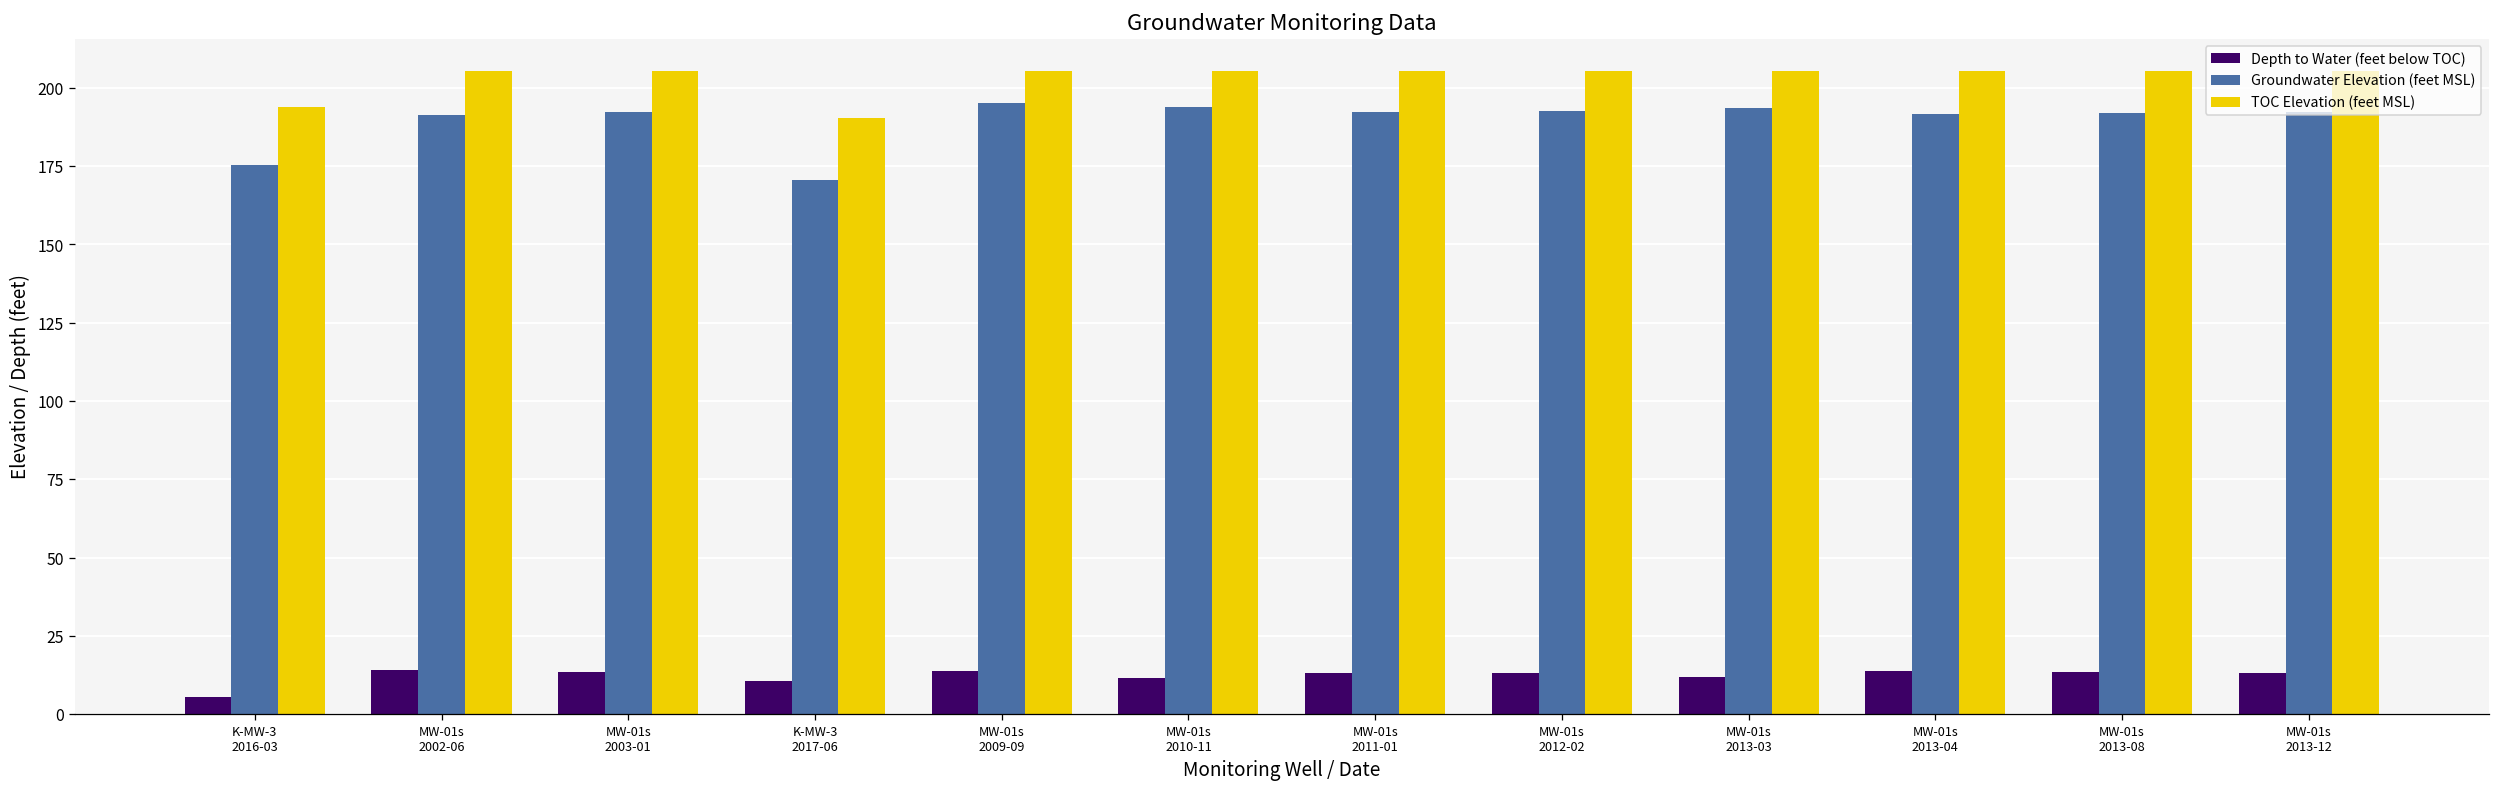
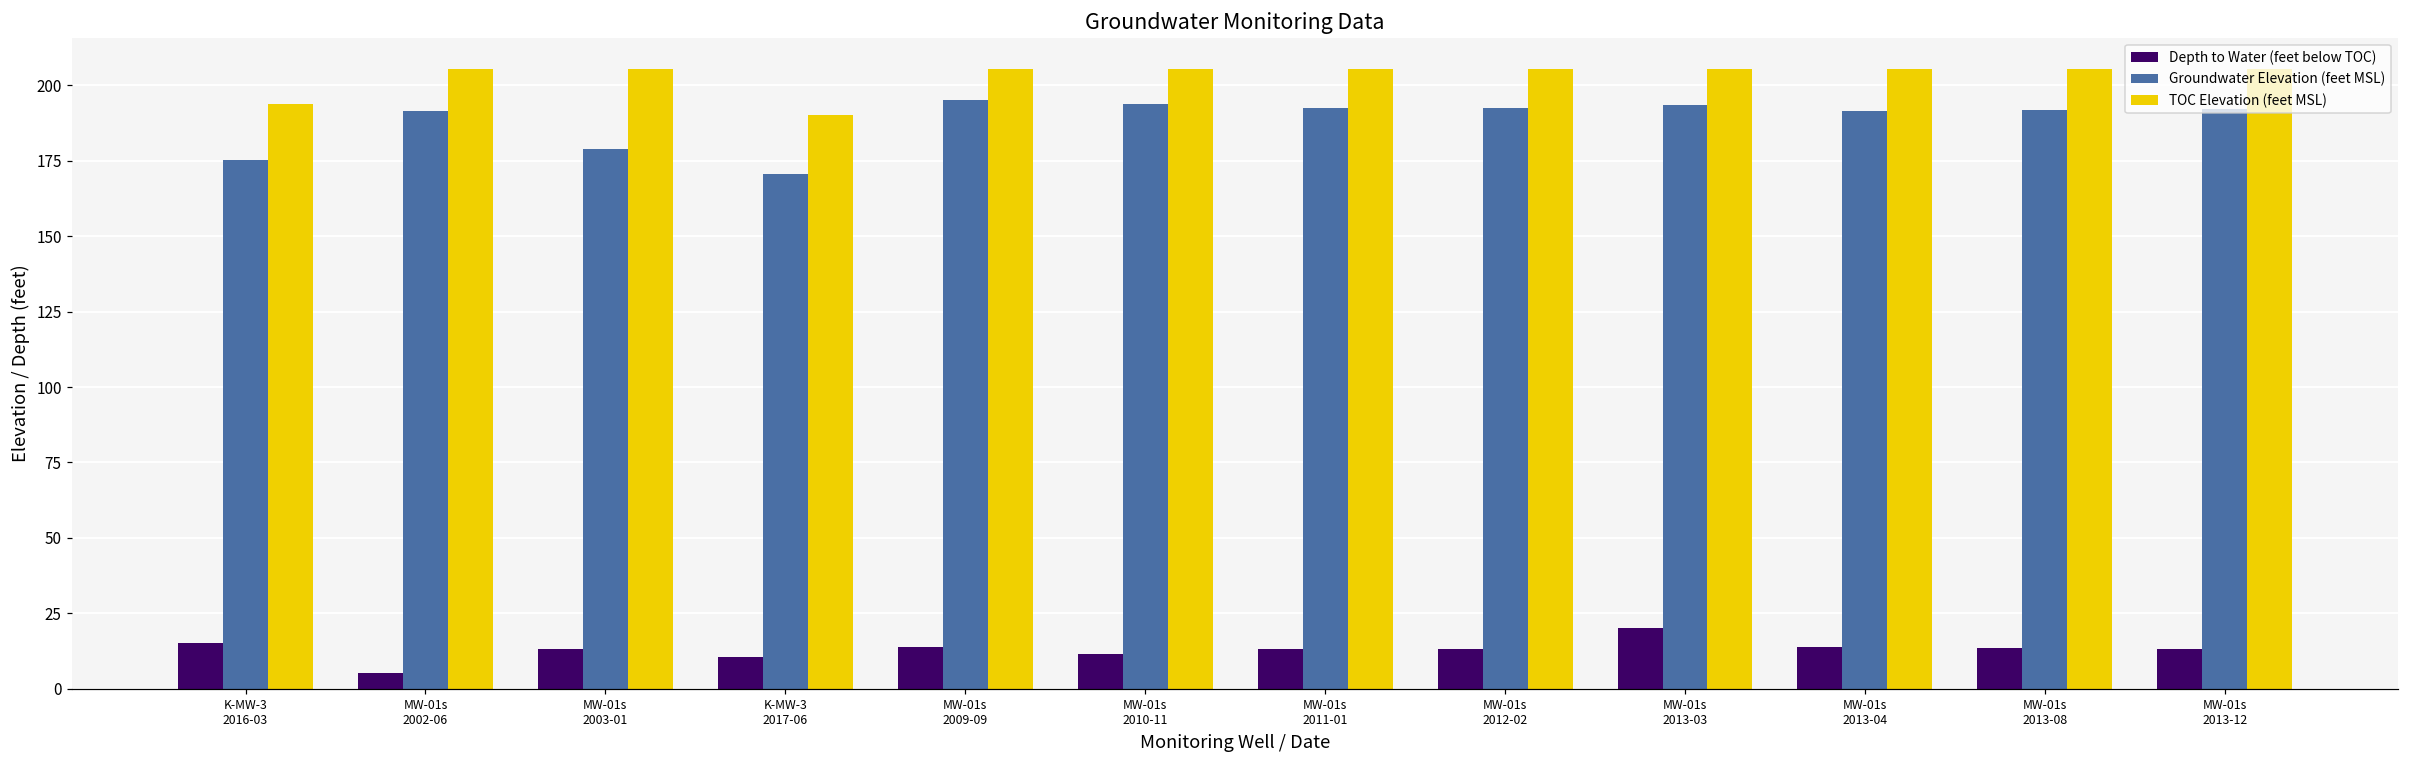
Depth to Water (feet below TOC), K-MW-3 2016-03: 5 -> 15
Depth to Water (feet below TOC), MW-01s 2002-06: 14 -> 5
Groundwater Elevation (feet MSL), MW-01s 2003-01: 192 -> 179
Depth to Water (feet below TOC), MW-01s 2013-03: 12 -> 20
